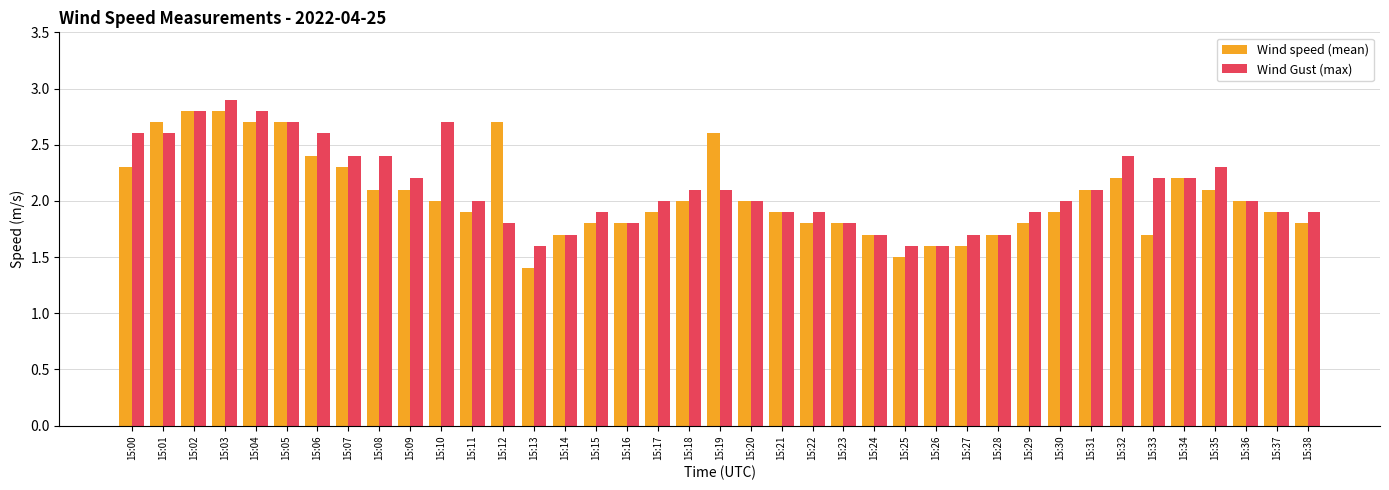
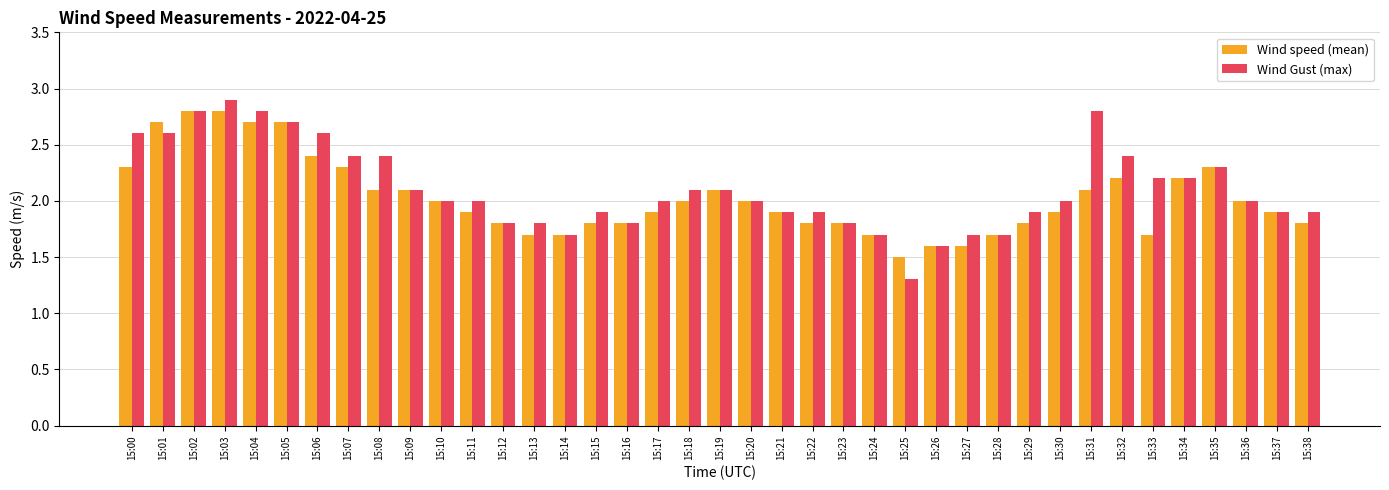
Wind Gust (max), 15:09: 2.2 -> 2.1
Wind Gust (max), 15:10: 2.7 -> 2.0
Wind speed (mean), 15:12: 2.7 -> 1.8
Wind speed (mean), 15:13: 1.4 -> 1.7
Wind Gust (max), 15:13: 1.6 -> 1.8
Wind speed (mean), 15:19: 2.6 -> 2.1
Wind Gust (max), 15:25: 1.6 -> 1.3
Wind Gust (max), 15:31: 2.1 -> 2.8
Wind speed (mean), 15:35: 2.1 -> 2.3
